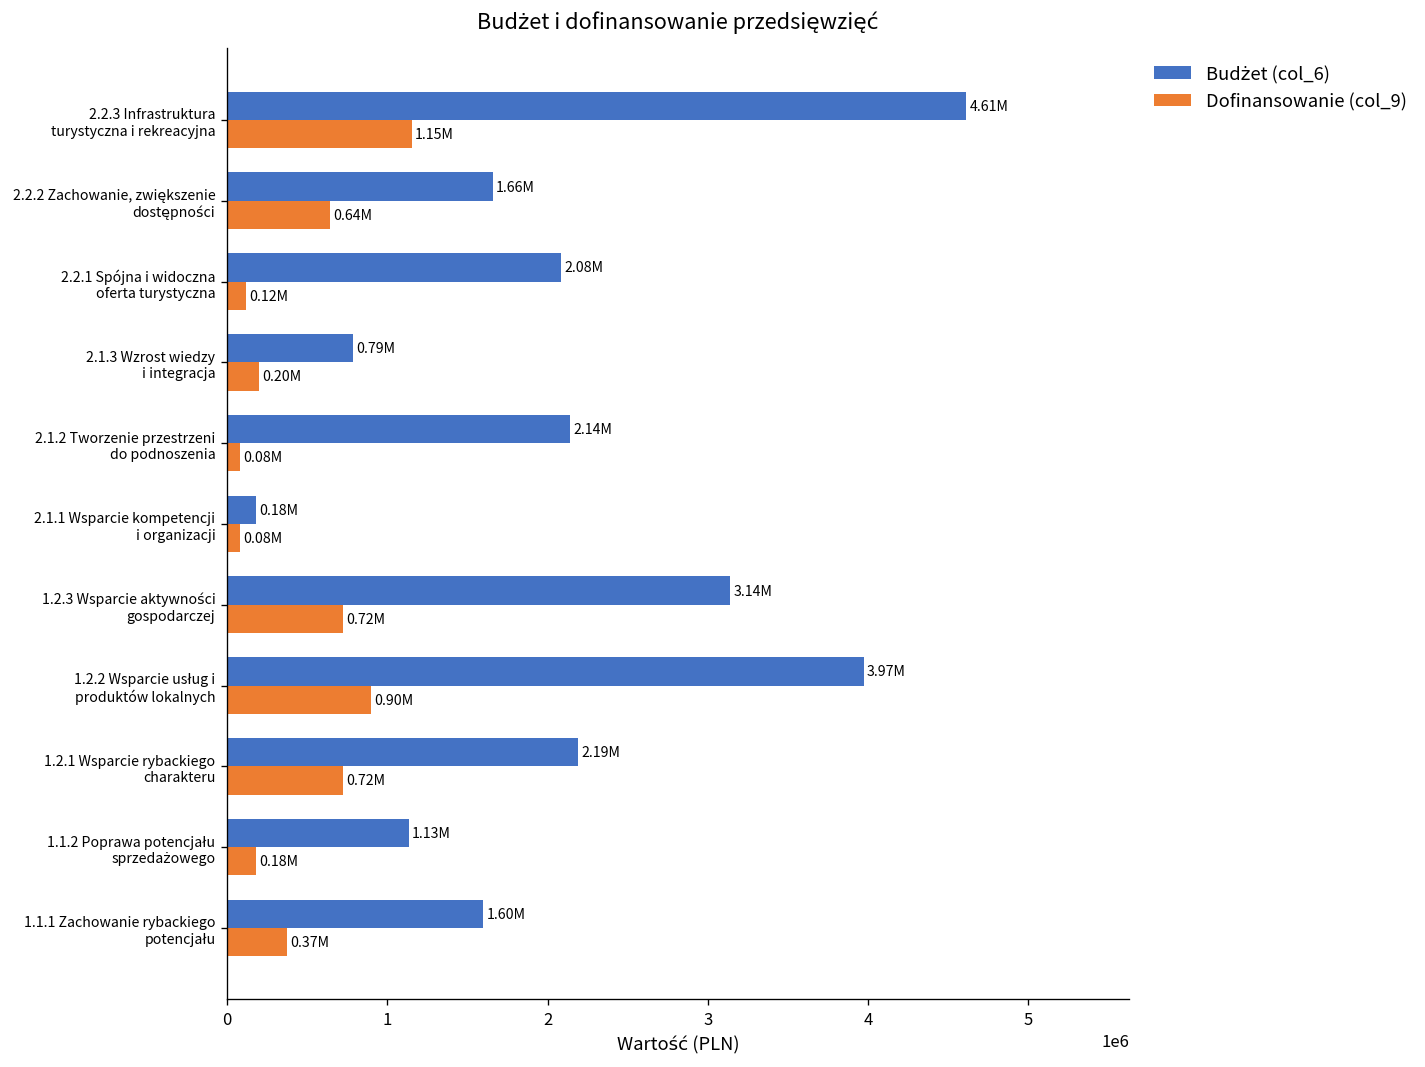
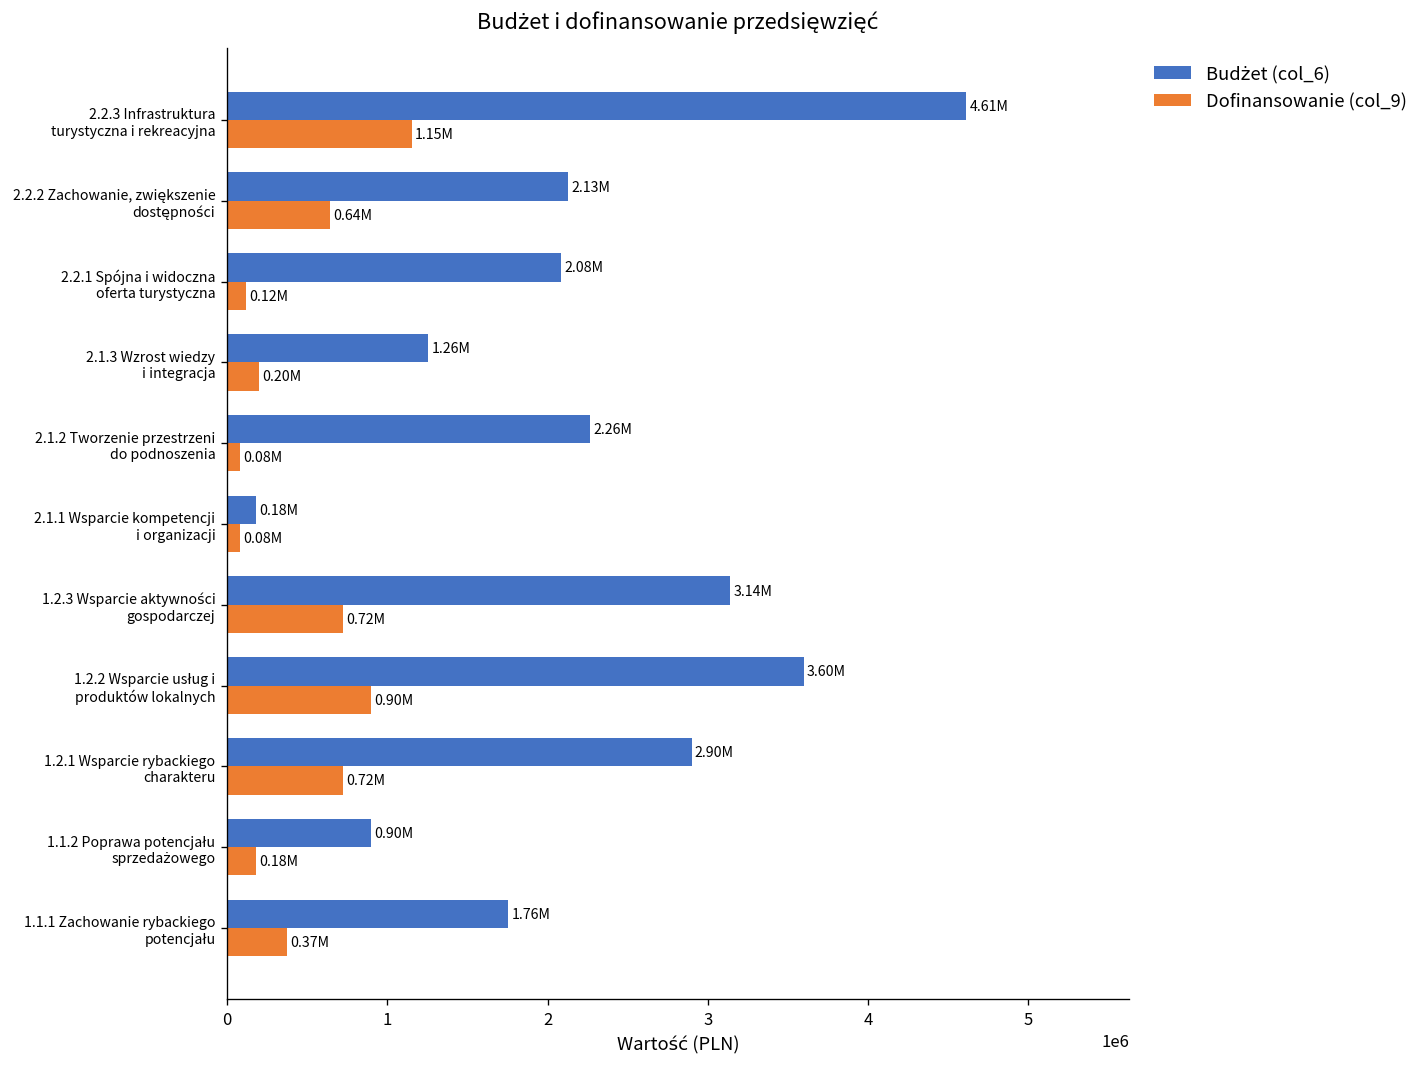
Budżet (col_6), 2.2.2 Zachowanie, zwiększenie dostępności: 1.66M -> 2.13M
Budżet (col_6), 2.1.3 Wzrost wiedzy i integracja: 0.79M -> 1.26M
Budżet (col_6), 2.1.2 Tworzenie przestrzeni do podnoszenia: 2.14M -> 2.26M
Budżet (col_6), 1.2.2 Wsparcie usług i produktów lokalnych: 3.97M -> 3.60M
Budżet (col_6), 1.2.1 Wsparcie rybackiego charakteru: 2.19M -> 2.90M
Budżet (col_6), 1.1.2 Poprawa potencjału sprzedażowego: 1.13M -> 0.90M
Budżet (col_6), 1.1.1 Zachowanie rybackiego potencjału: 1.60M -> 1.76M
